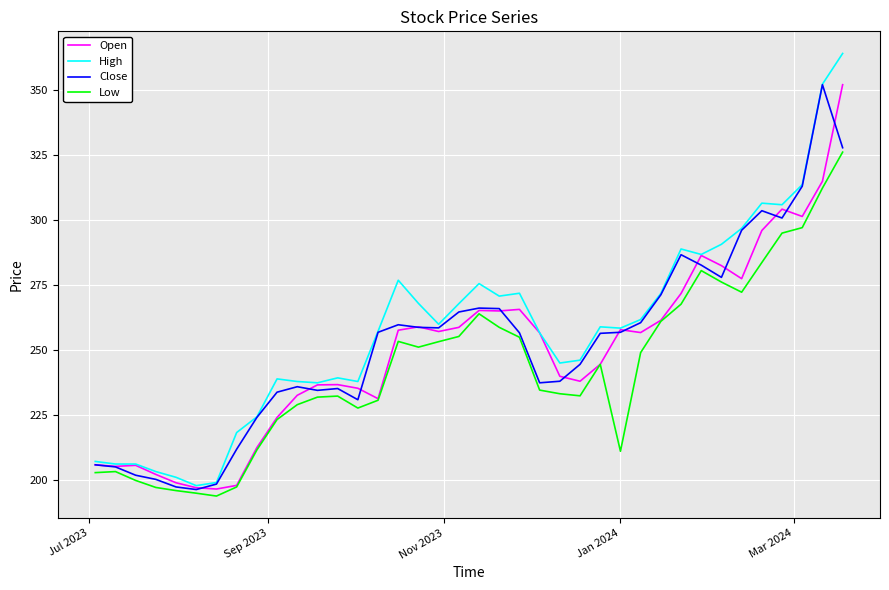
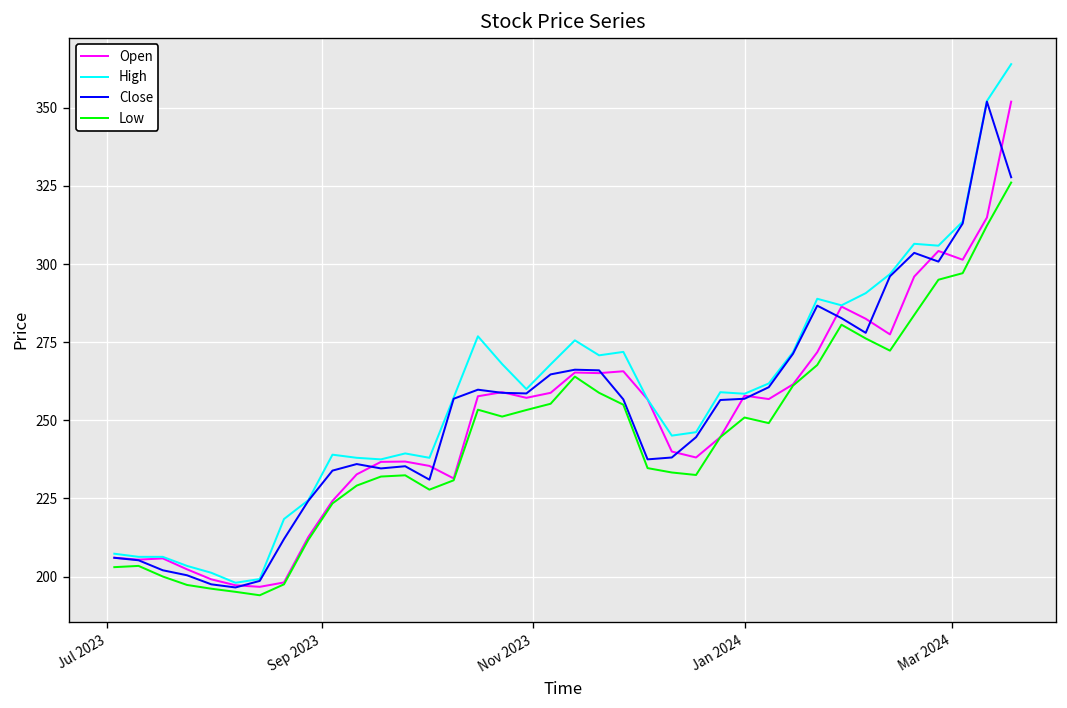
Low, Jan 2024: 211 -> 251
